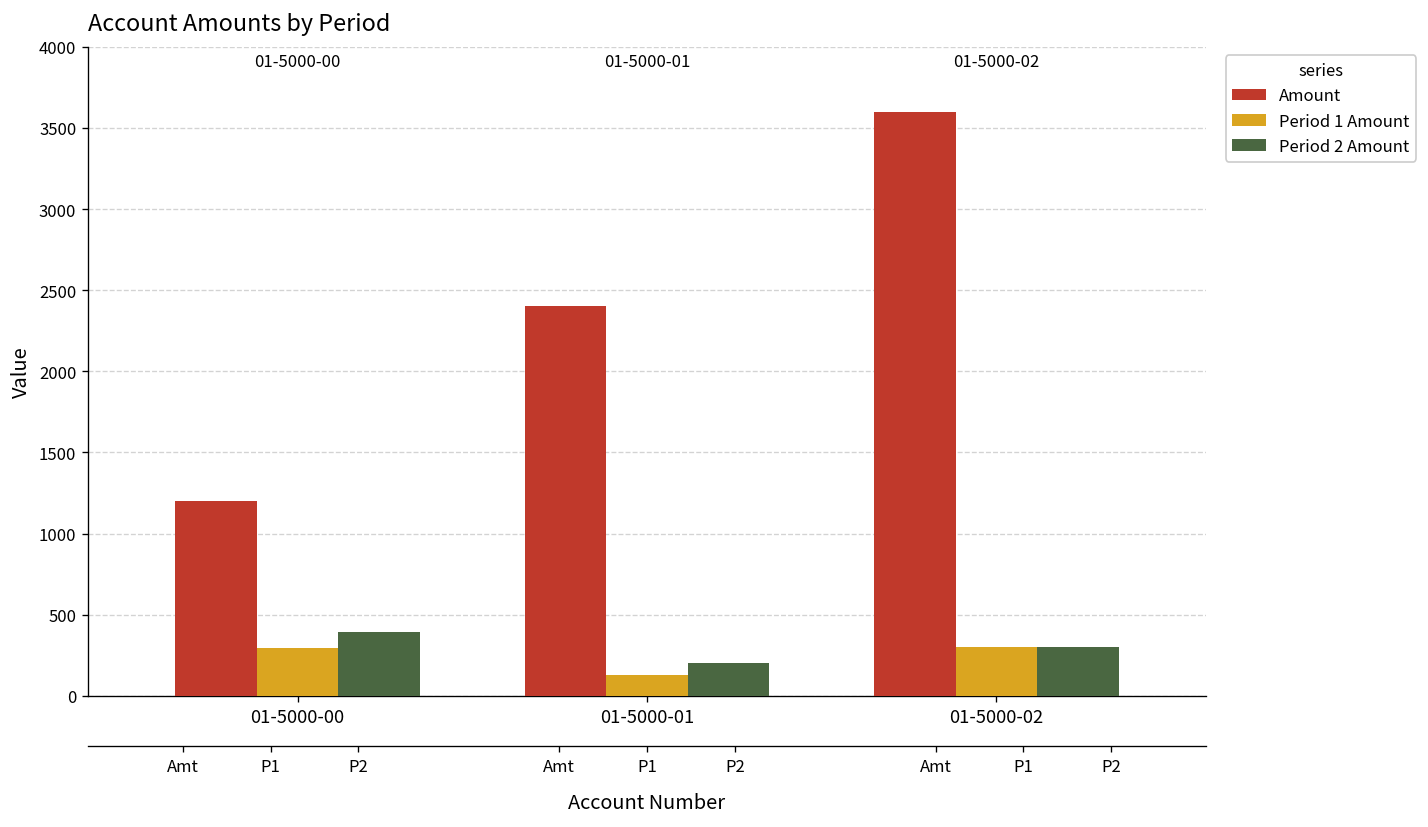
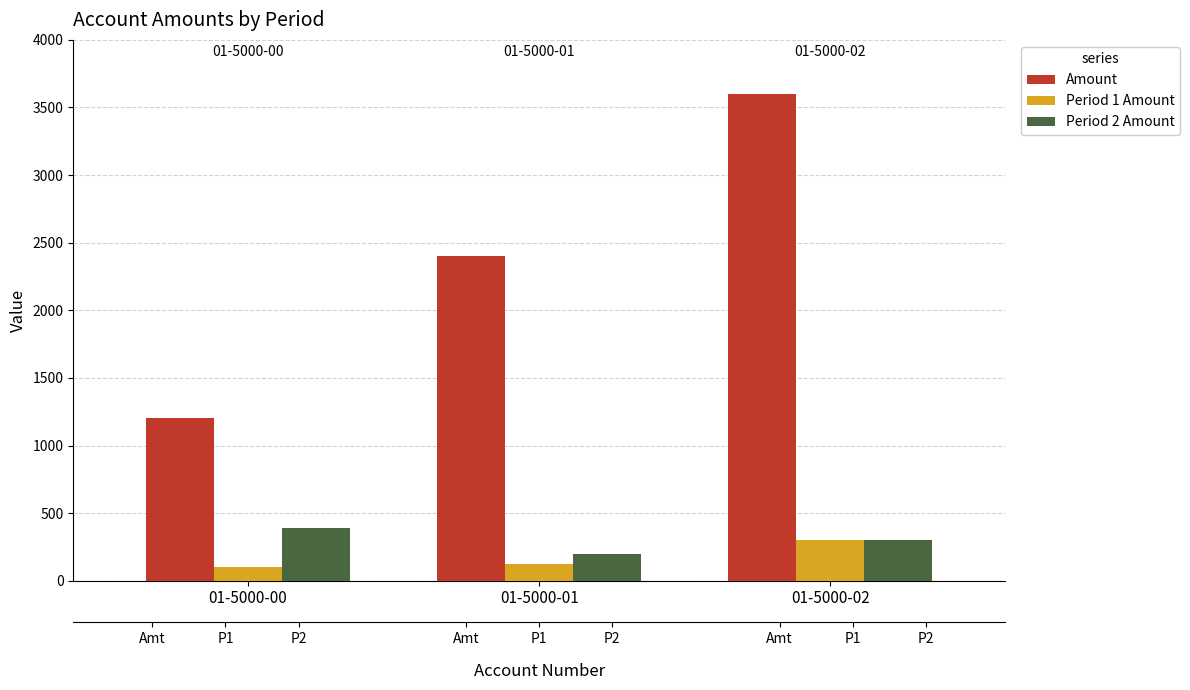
Period 1 Amount, 01-5000-00: 300 -> 100
